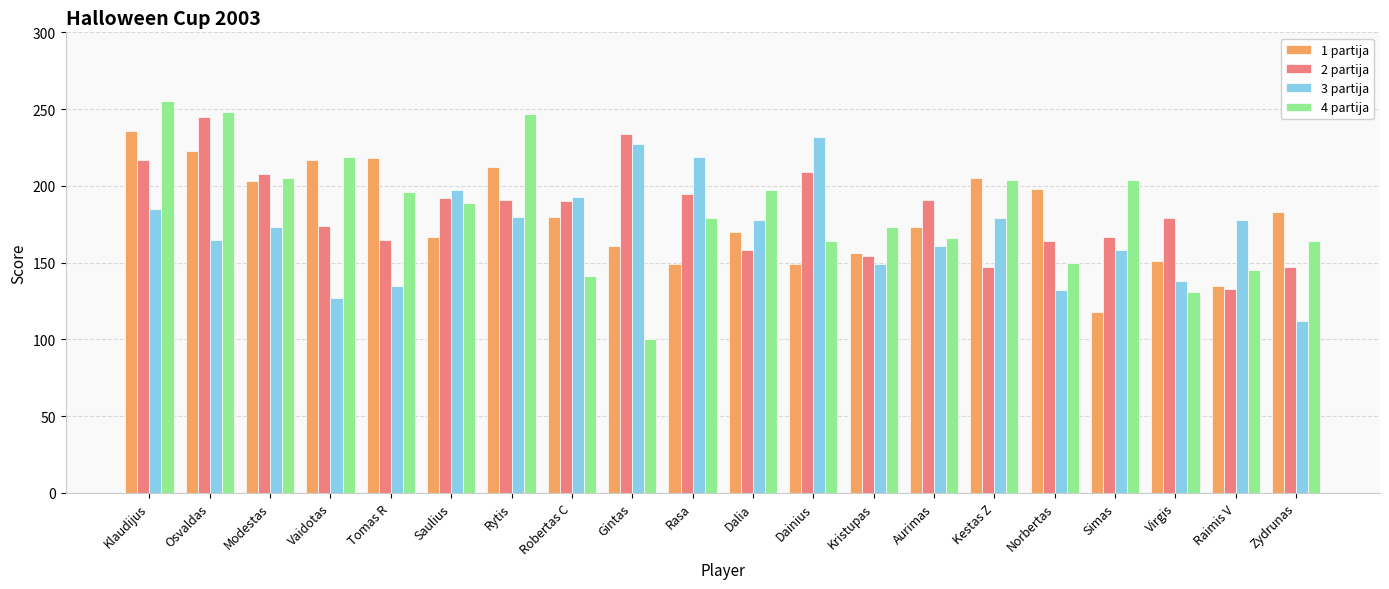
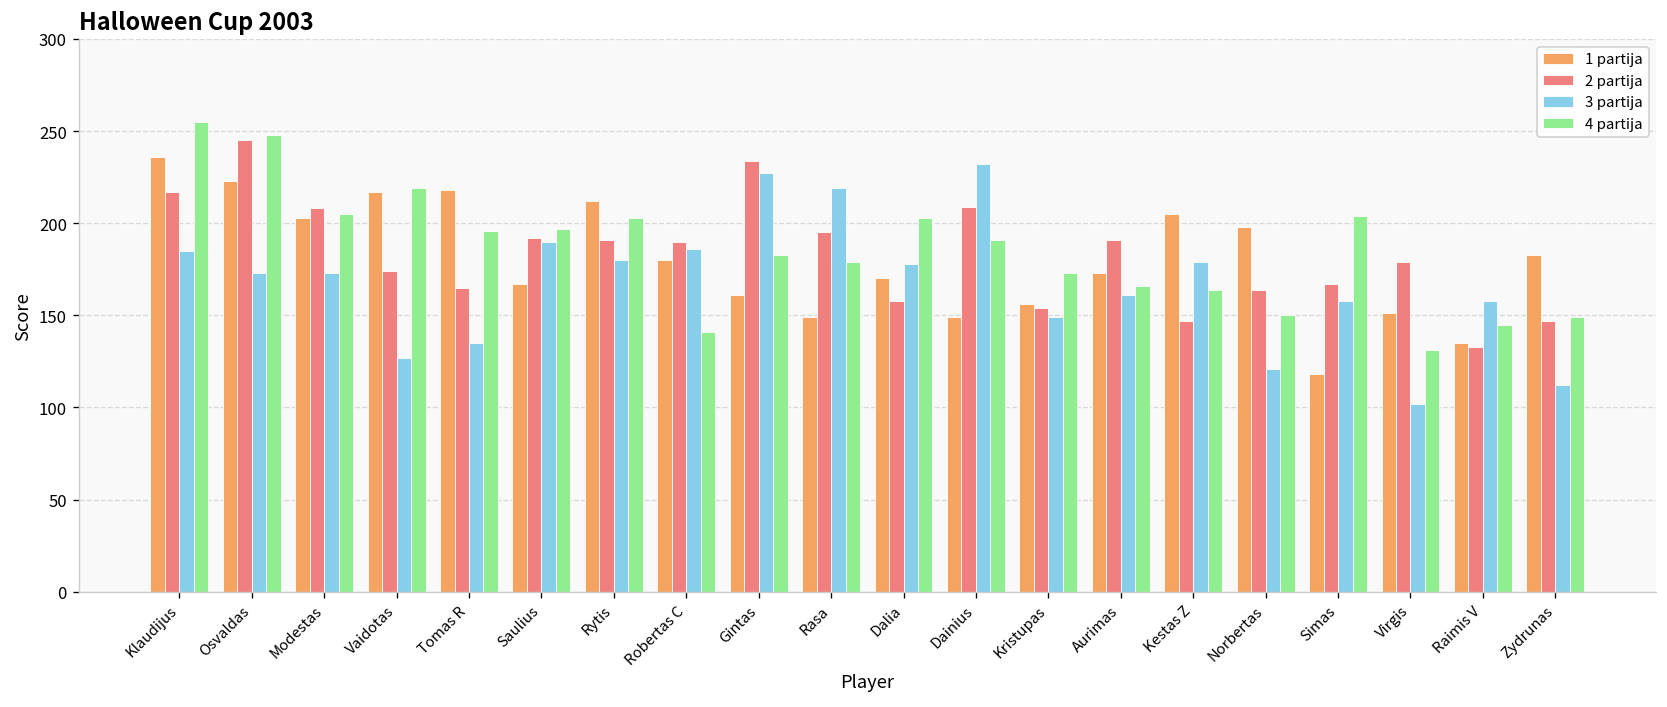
3 partija, Osvaldas: 165 -> 173
3 partija, Saulius: 197 -> 190
4 partija, Saulius: 189 -> 197
4 partija, Rytis: 247 -> 203
3 partija, Robertas C: 193 -> 186
4 partija, Gintas: 100 -> 183
4 partija, Dalia: 197 -> 203
4 partija, Dainius: 164 -> 191
4 partija, Kestas Z: 204 -> 164
3 partija, Norbertas: 132 -> 121
3 partija, Virgis: 138 -> 102
3 partija, Raimis V: 178 -> 158
4 partija, Zydrunas: 164 -> 149
